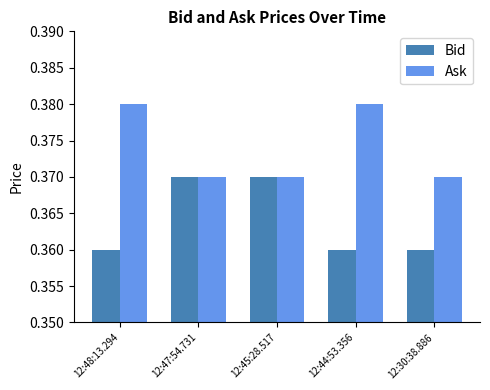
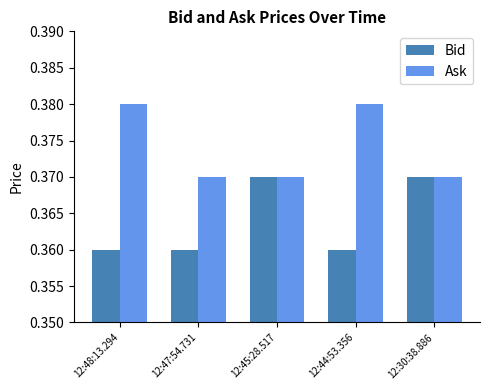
Bid, 12:47:54.731: 0.37 -> 0.36
Bid, 12:30:38.886: 0.36 -> 0.37
